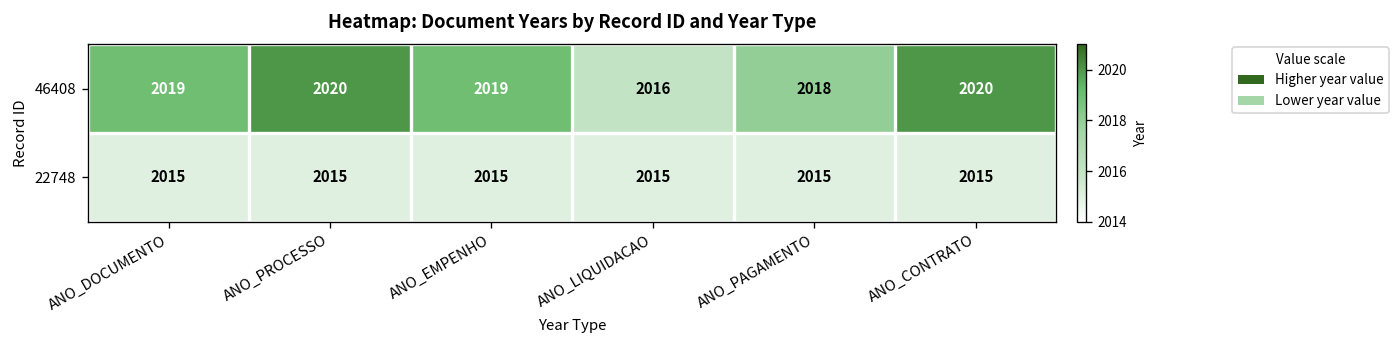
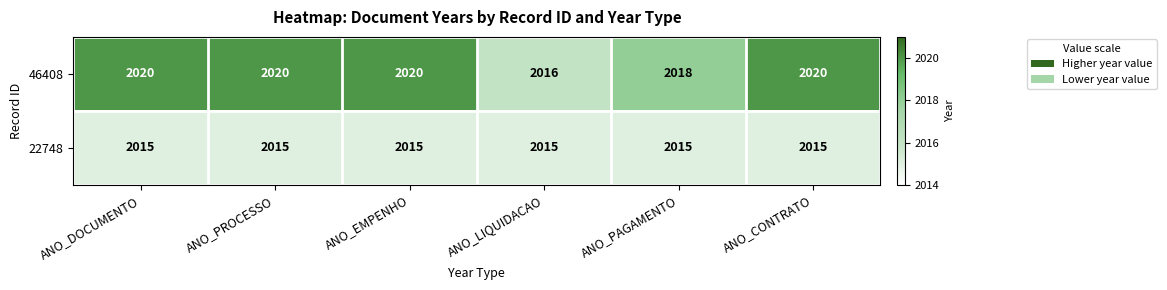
46408, ANO_DOCUMENTO: 2019 -> 2020
46408, ANO_EMPENHO: 2019 -> 2020
